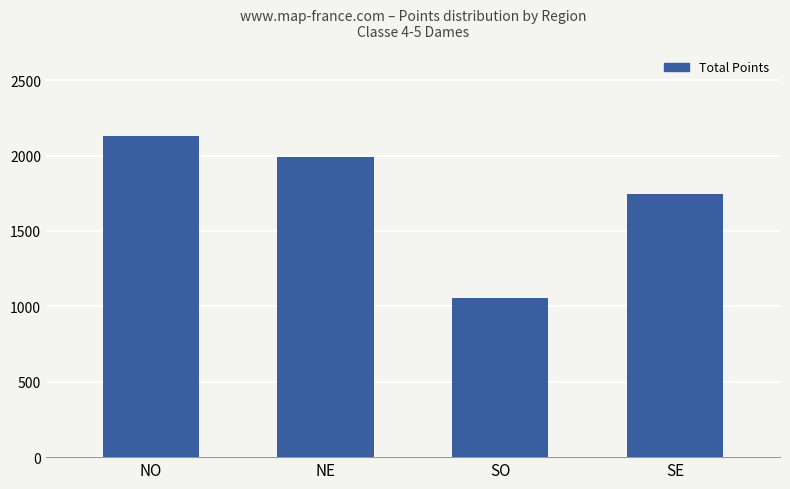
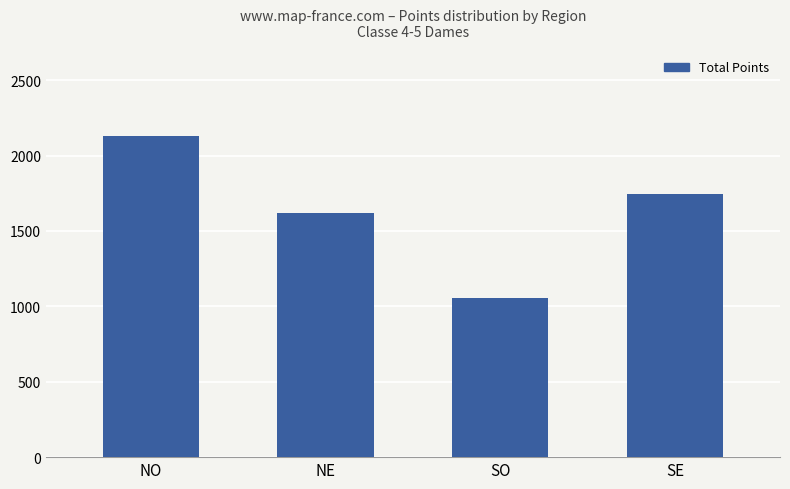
NE: 1990 -> 1620
